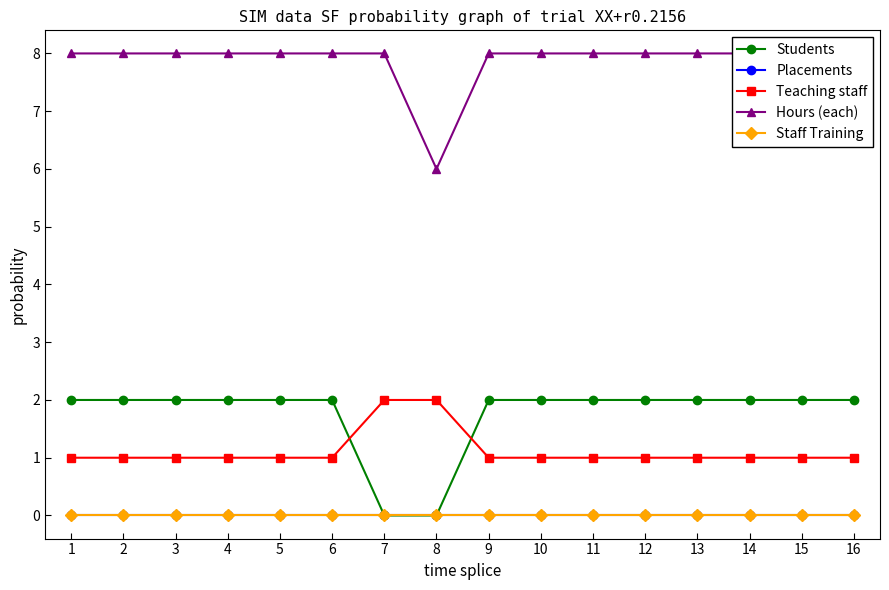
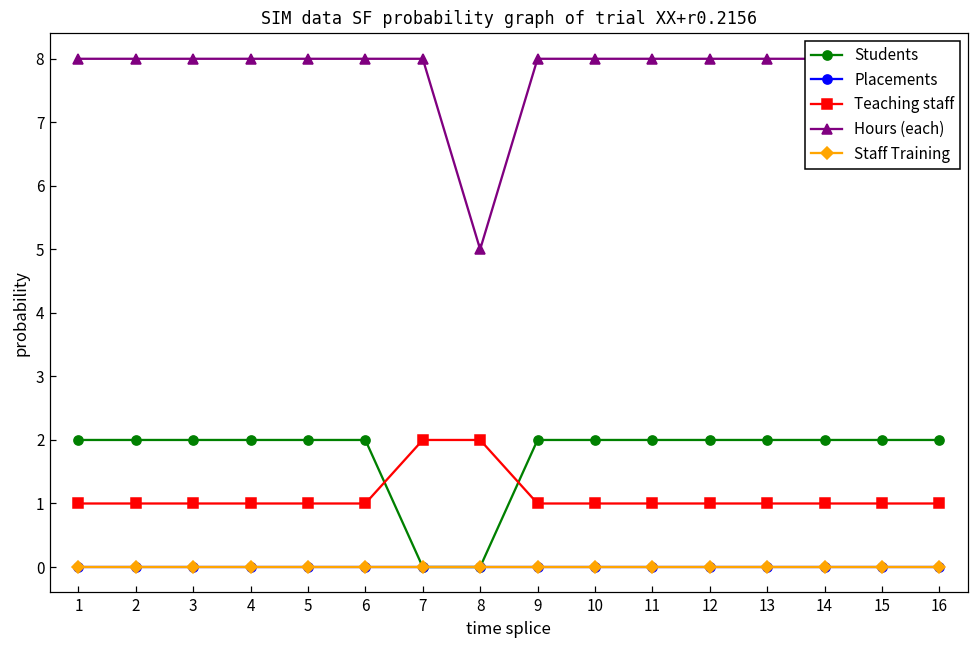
Hours (each), 8: 6 -> 5
